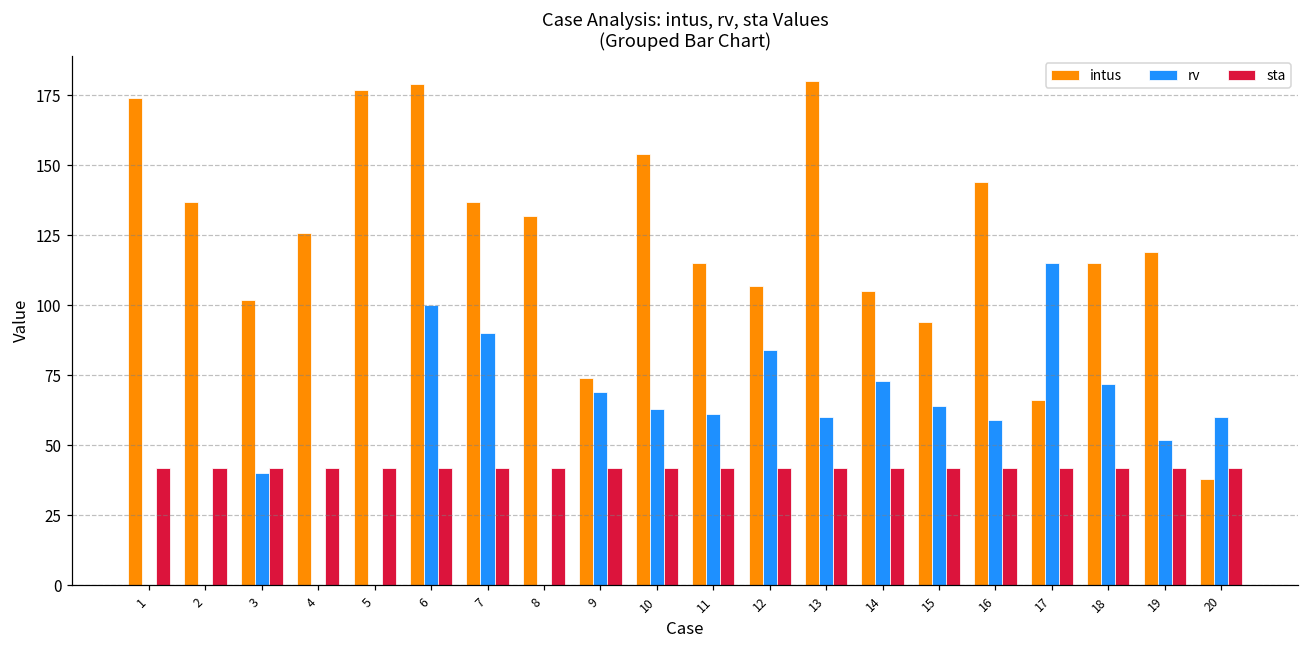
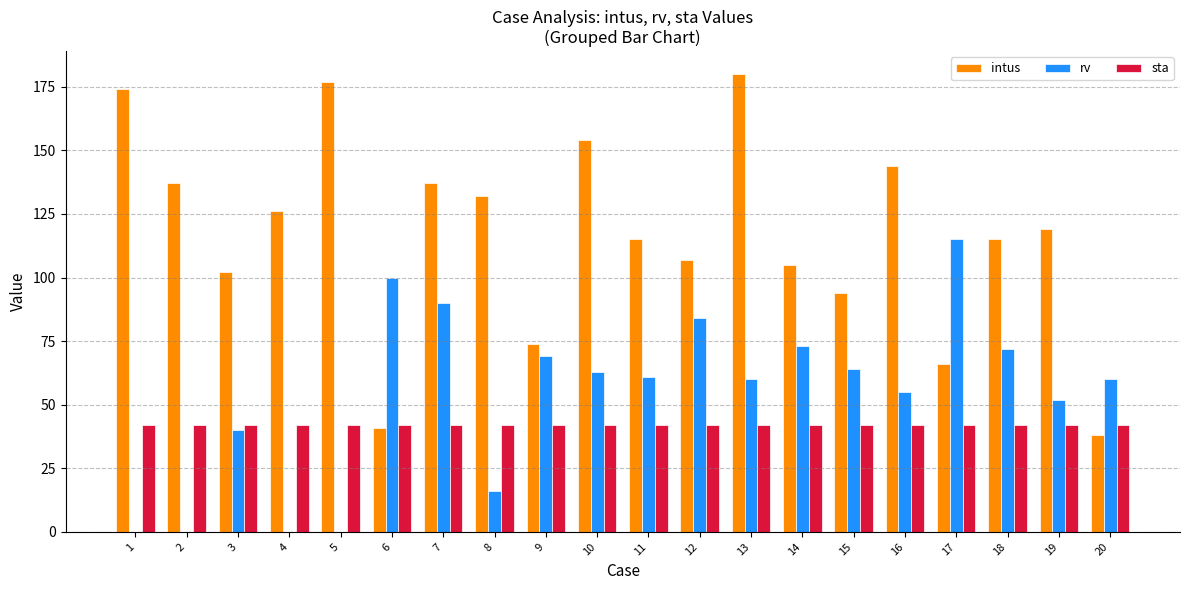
intus, 6: 179 -> 41
rv, 8: 0 -> 16
rv, 16: 59 -> 55
